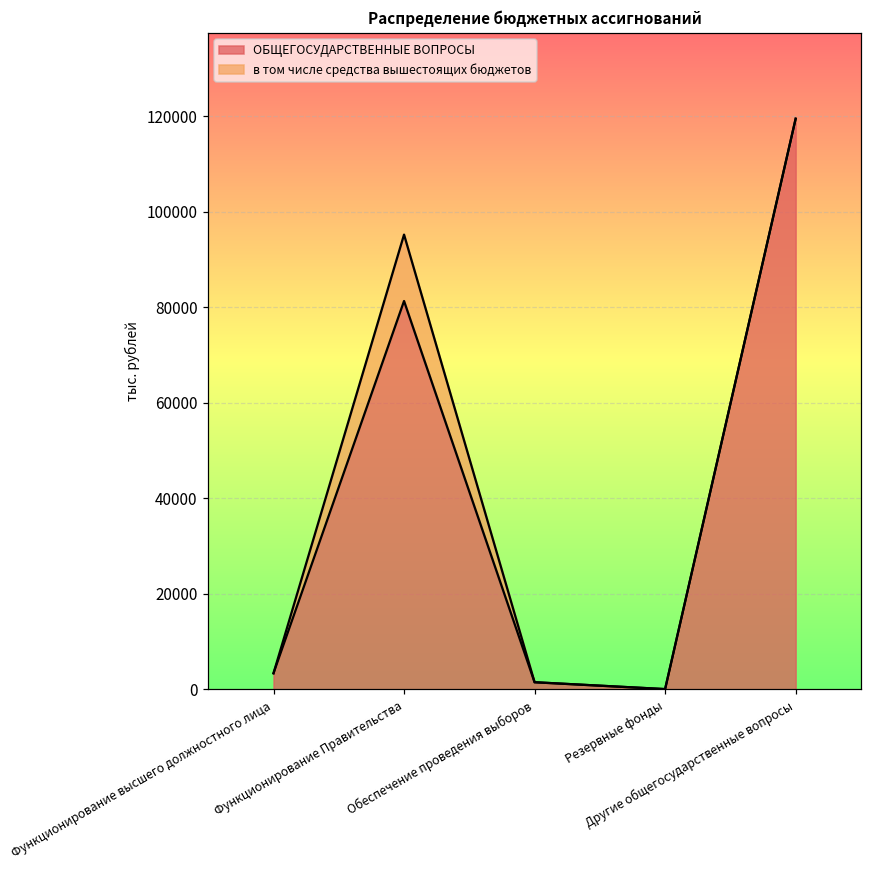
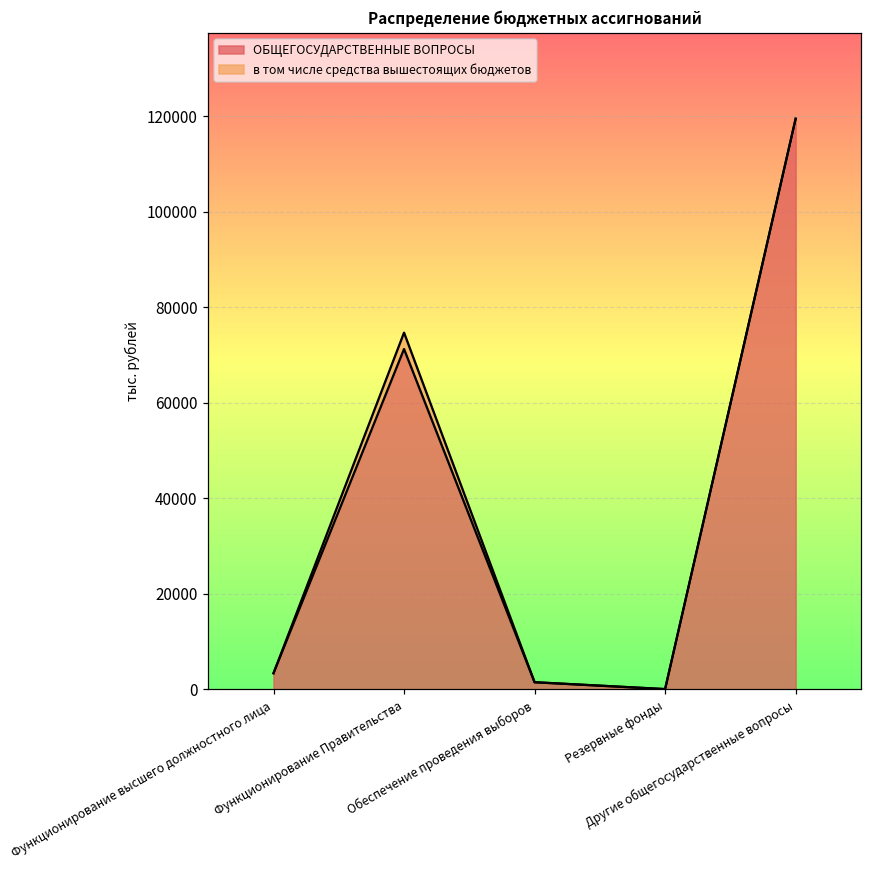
ОБЩЕГОСУДАРСТВЕННЫЕ ВОПРОСЫ, Функционирование Правительства: 81000 -> 71000
в том числе средства вышестоящих бюджетов, Функционирование Правительства: 14000 -> 3000
